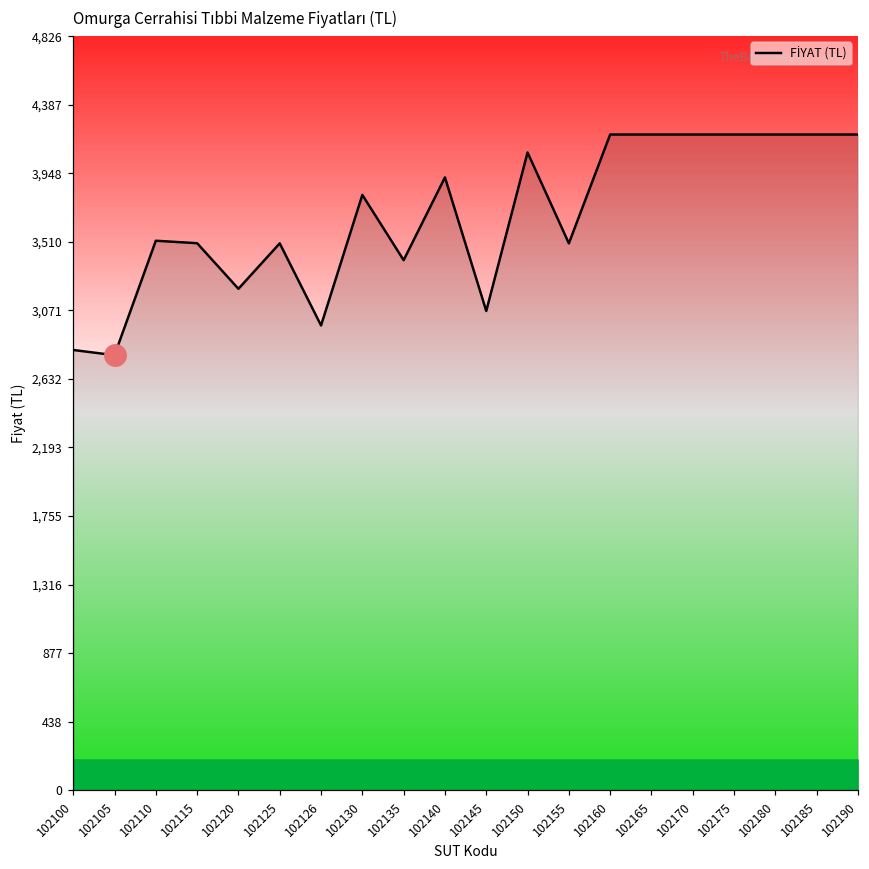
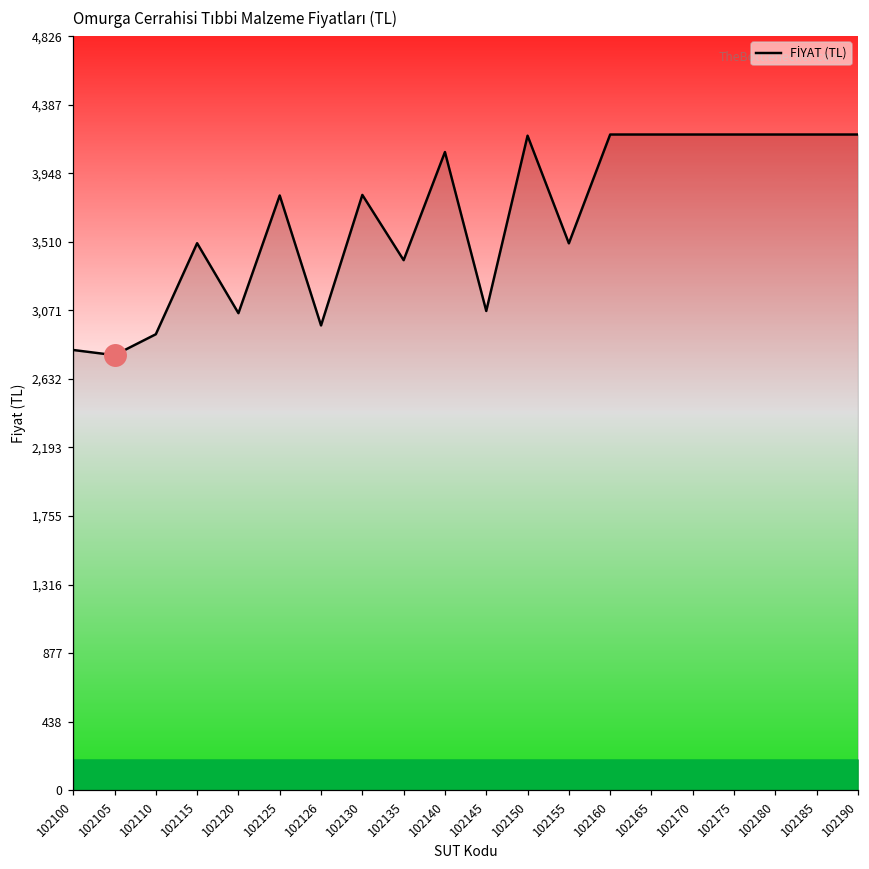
FİYAT (TL), 102110: 3,520 -> 2,920
FİYAT (TL), 102120: 3,210 -> 3,050
FİYAT (TL), 102125: 3,500 -> 3,810
FİYAT (TL), 102140: 3,920 -> 4,080
FİYAT (TL), 102150: 4,080 -> 4,190
